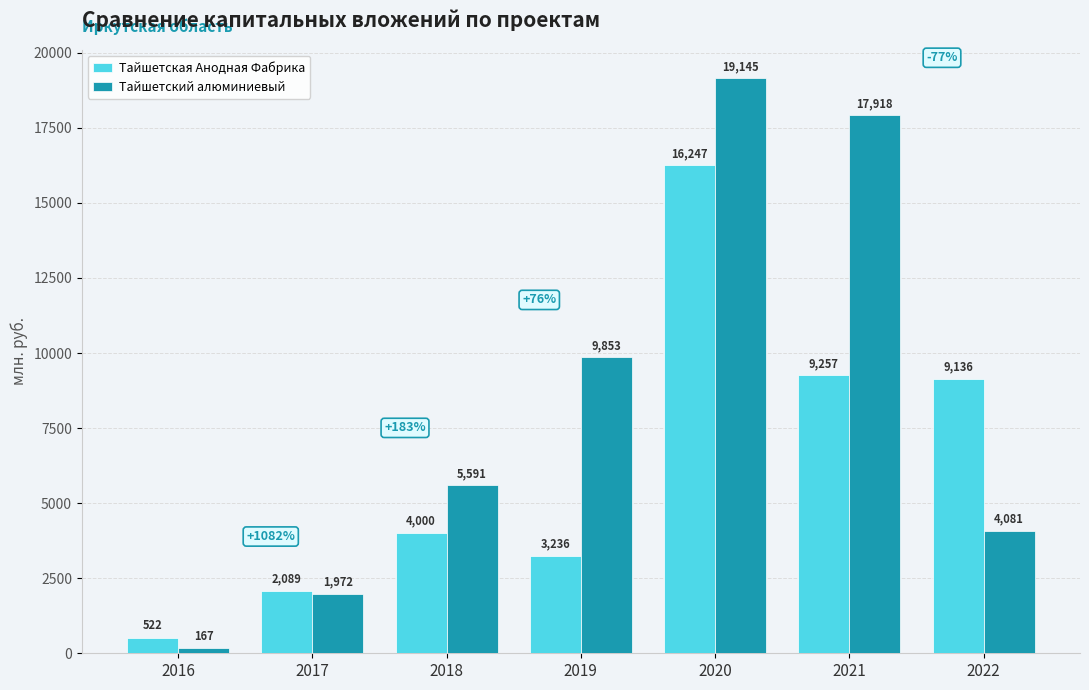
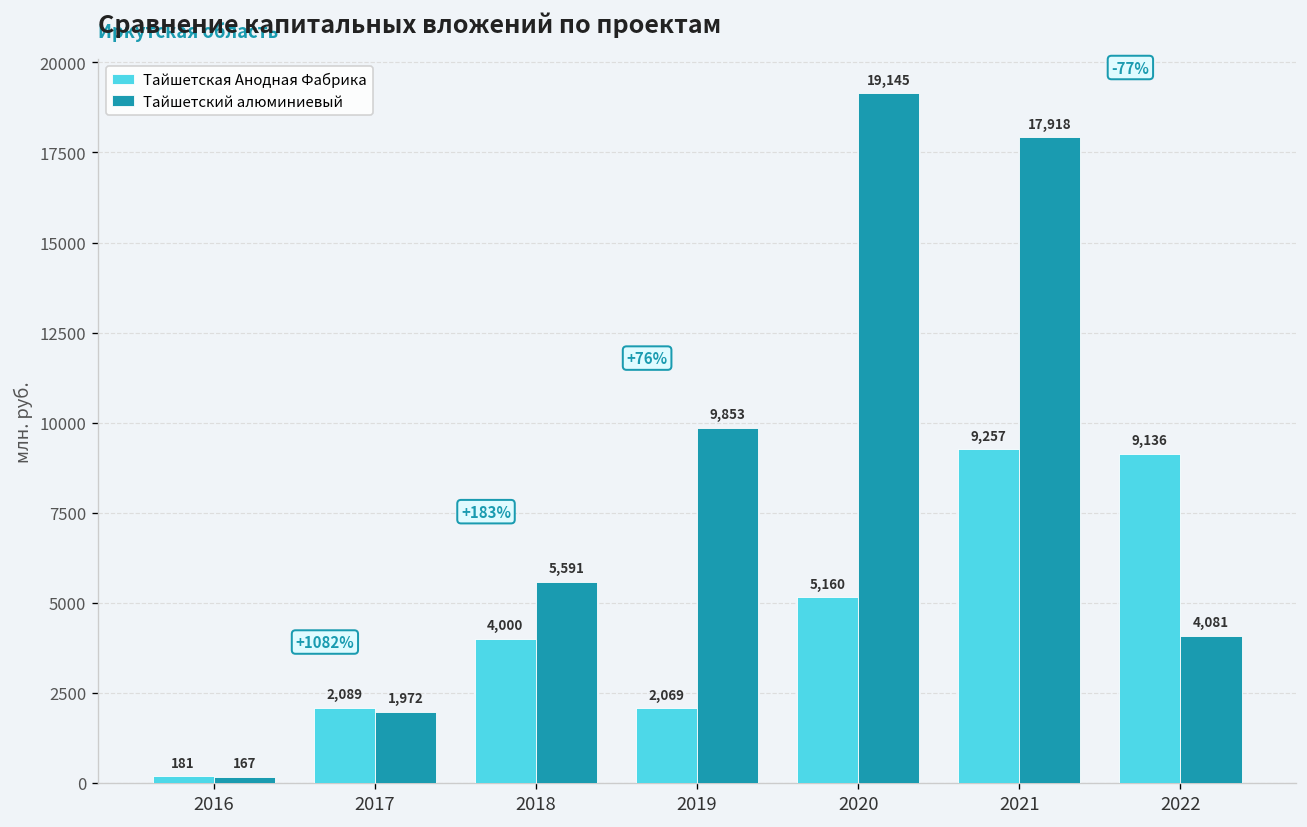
Тайшетская Анодная Фабрика, 2016: 522 -> 181
Тайшетская Анодная Фабрика, 2019: 3,236 -> 2,069
Тайшетская Анодная Фабрика, 2020: 16,247 -> 5,160
